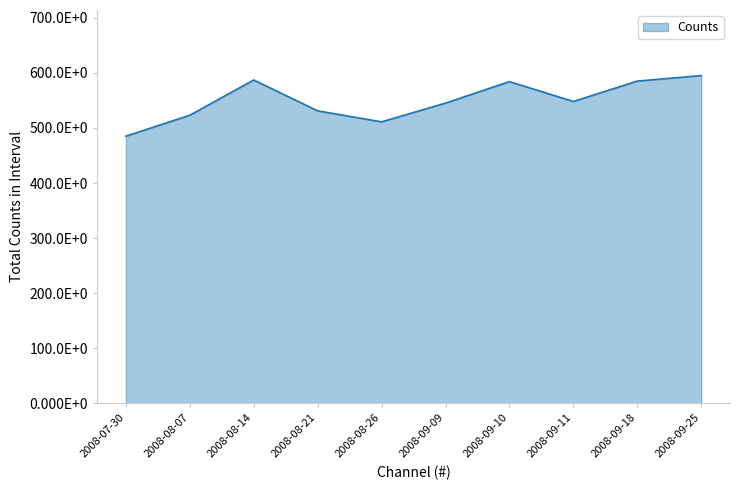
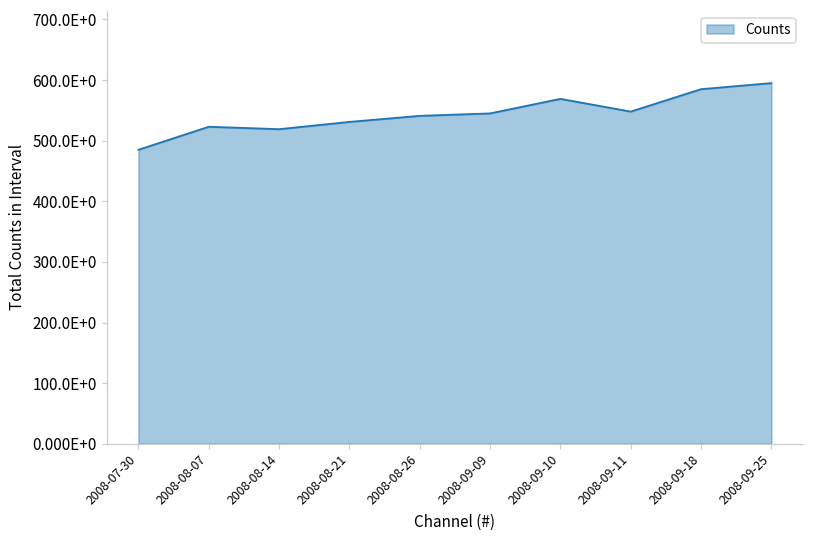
2008-08-14: 590 -> 520
2008-08-26: 510 -> 540
2008-09-10: 580 -> 570
